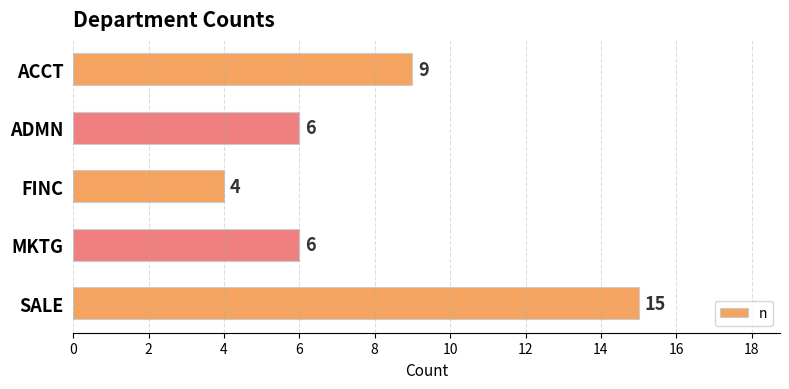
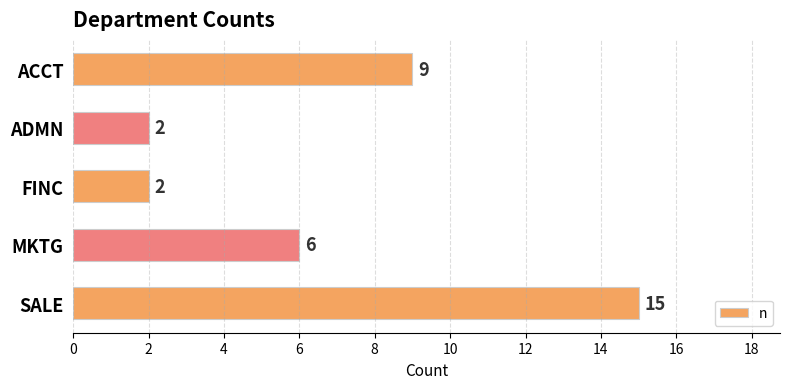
ADMN: 6 -> 2
FINC: 4 -> 2
